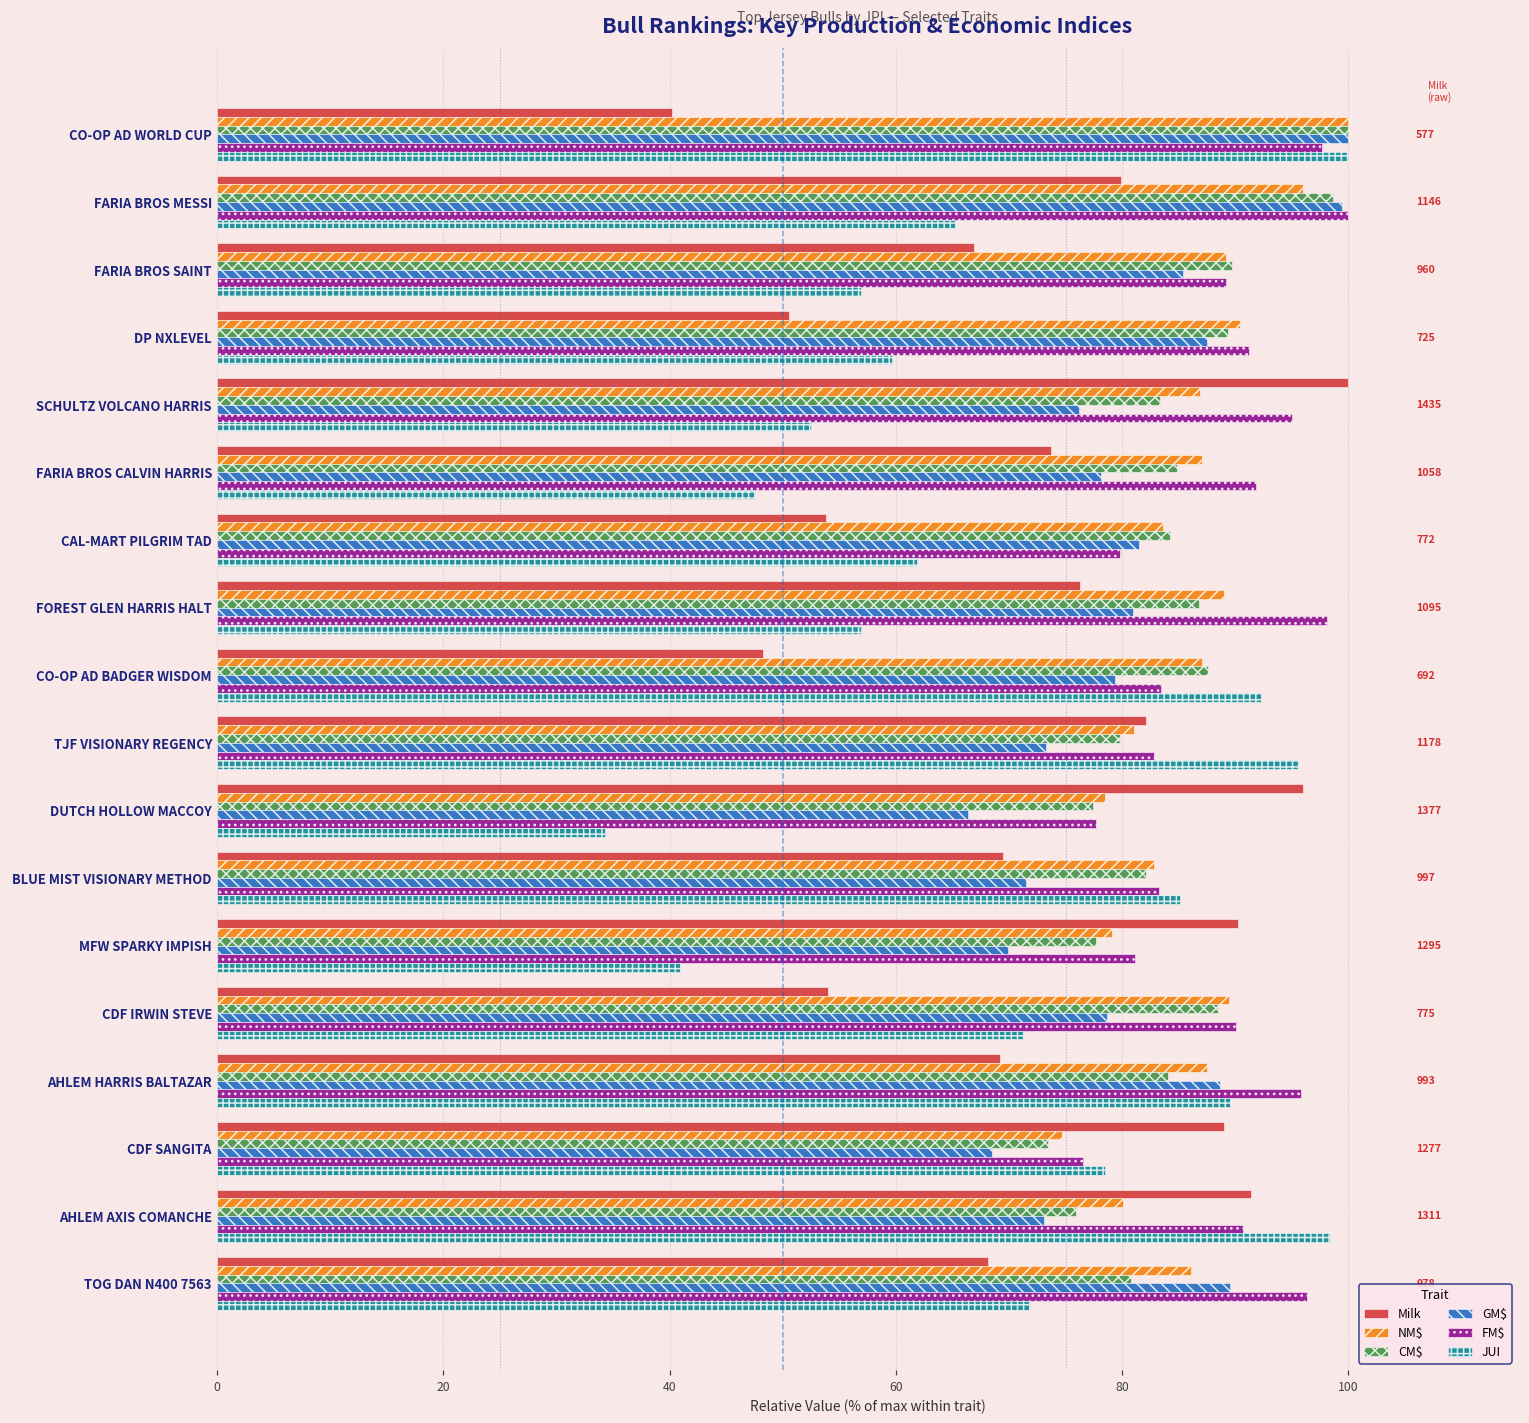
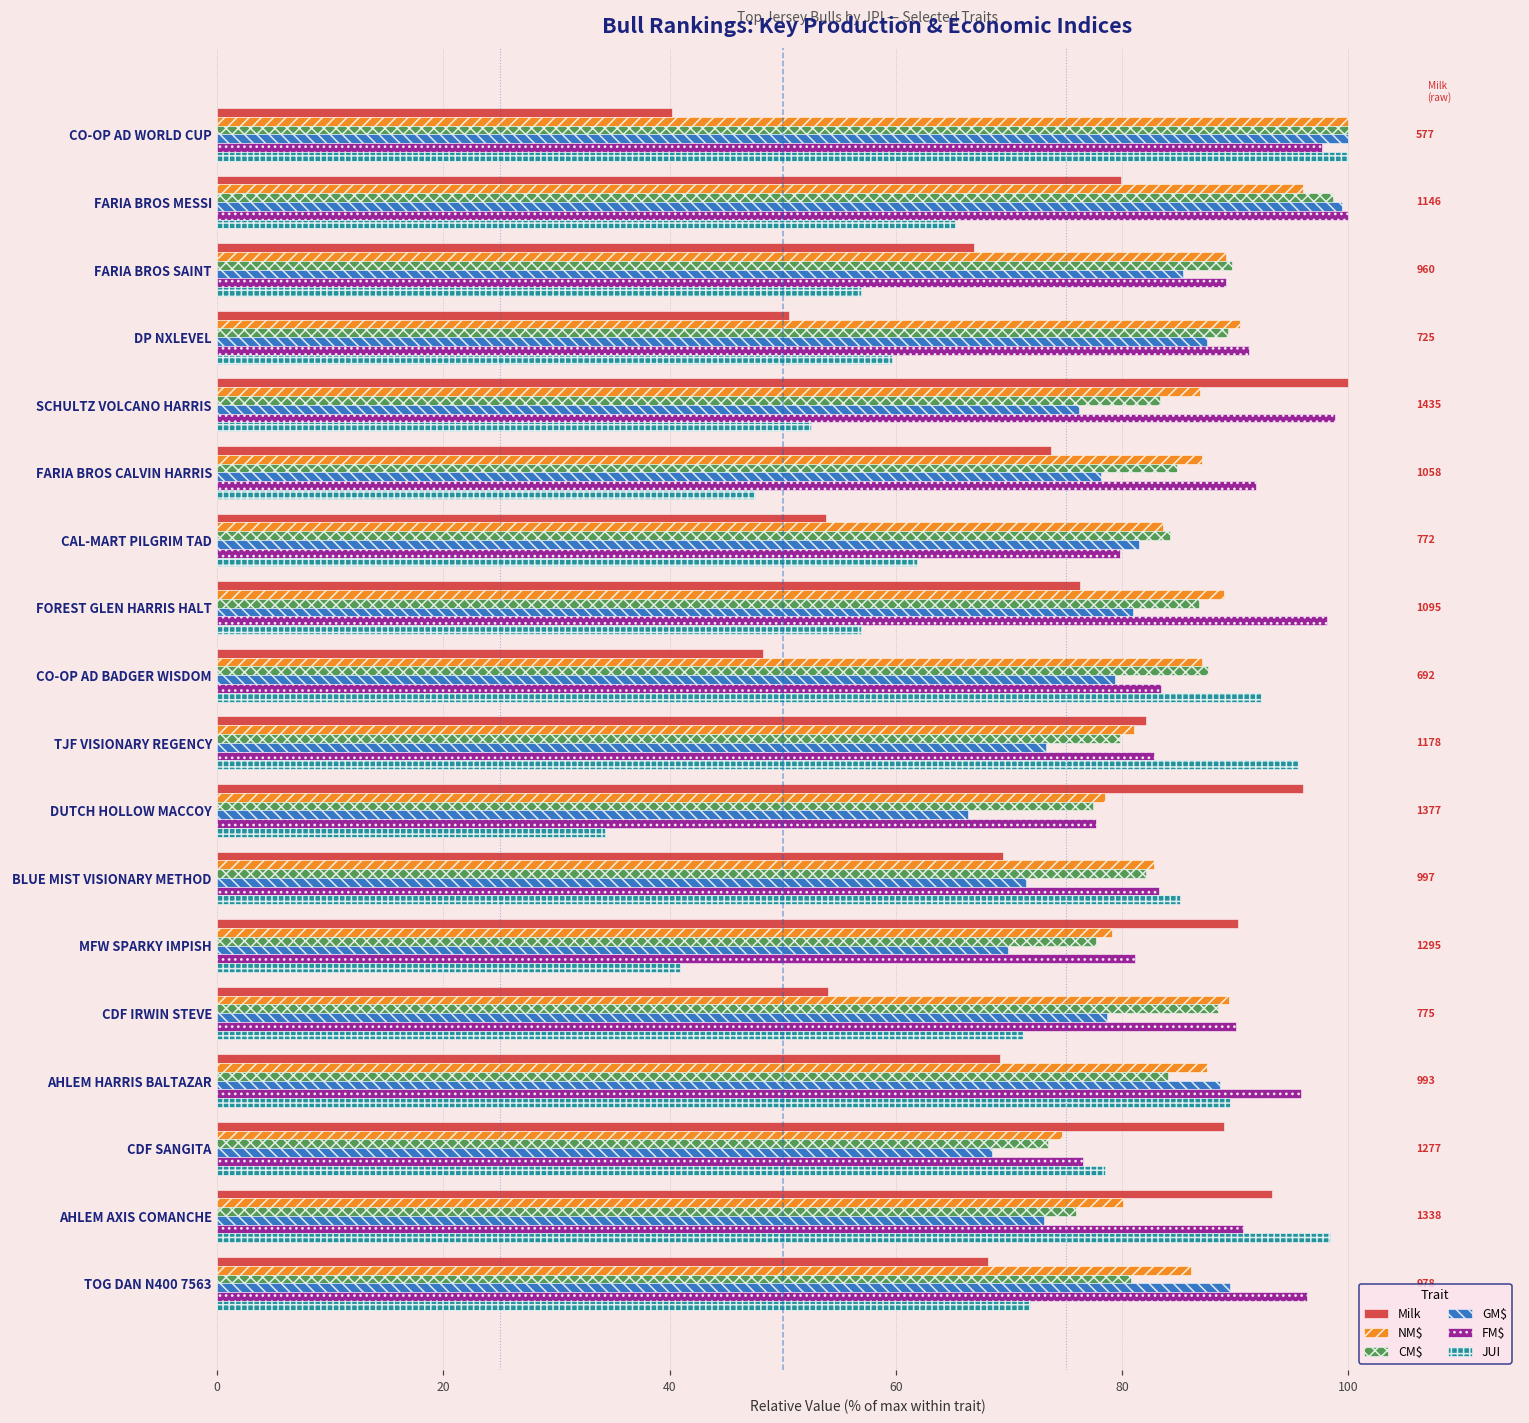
FM$, SCHULTZ VOLCANO HARRIS: 95.0 -> 98.9
Milk, AHLEM AXIS COMANCHE: 1311 -> 1338
